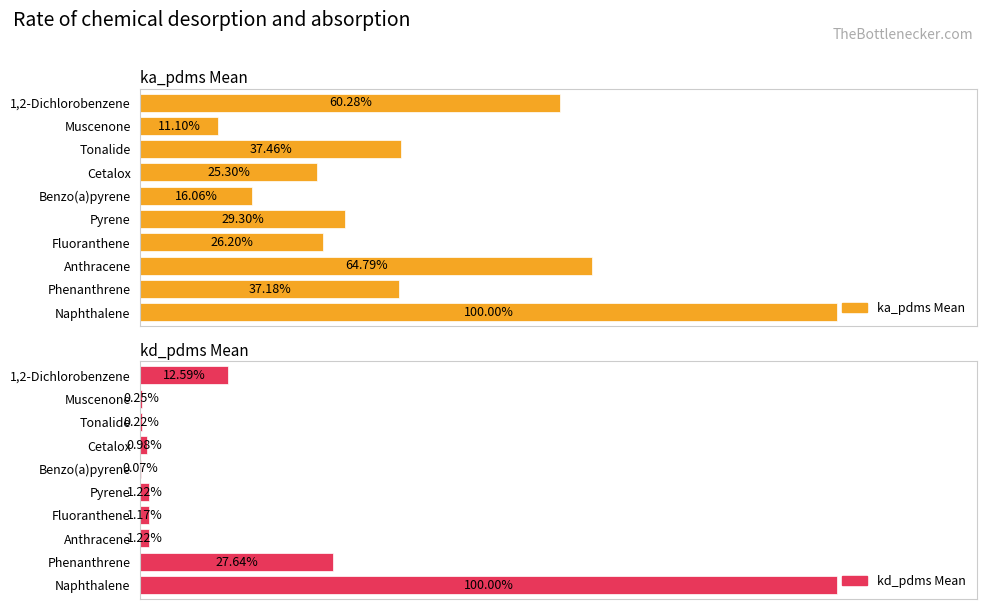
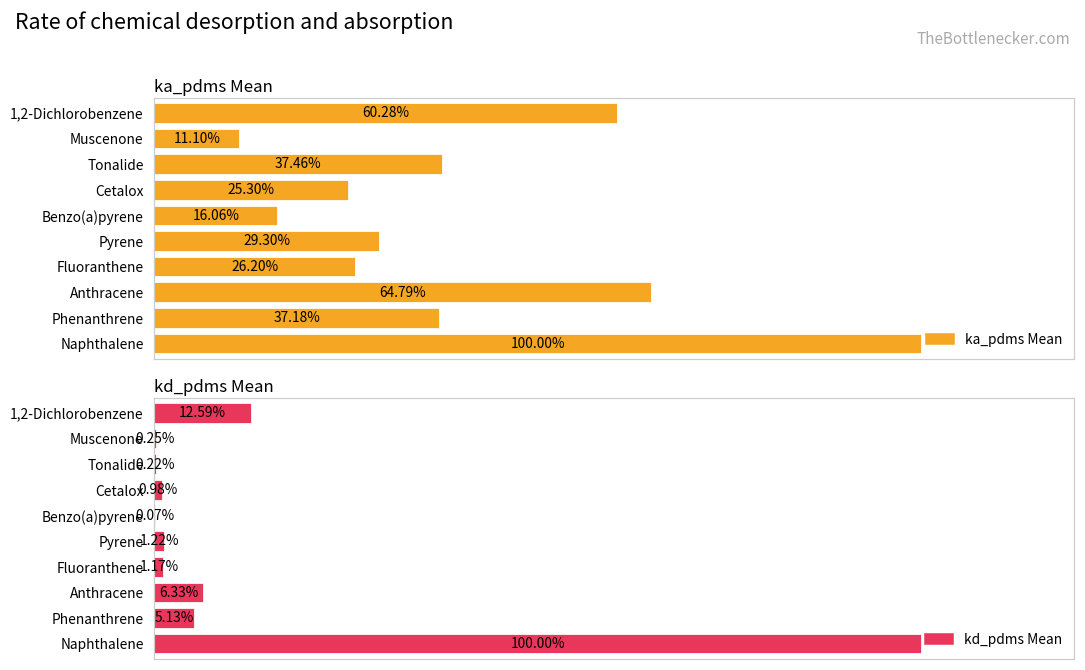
kd_pdms Mean, Anthracene: 1.22% -> 6.33%
kd_pdms Mean, Phenanthrene: 27.64% -> 5.13%
